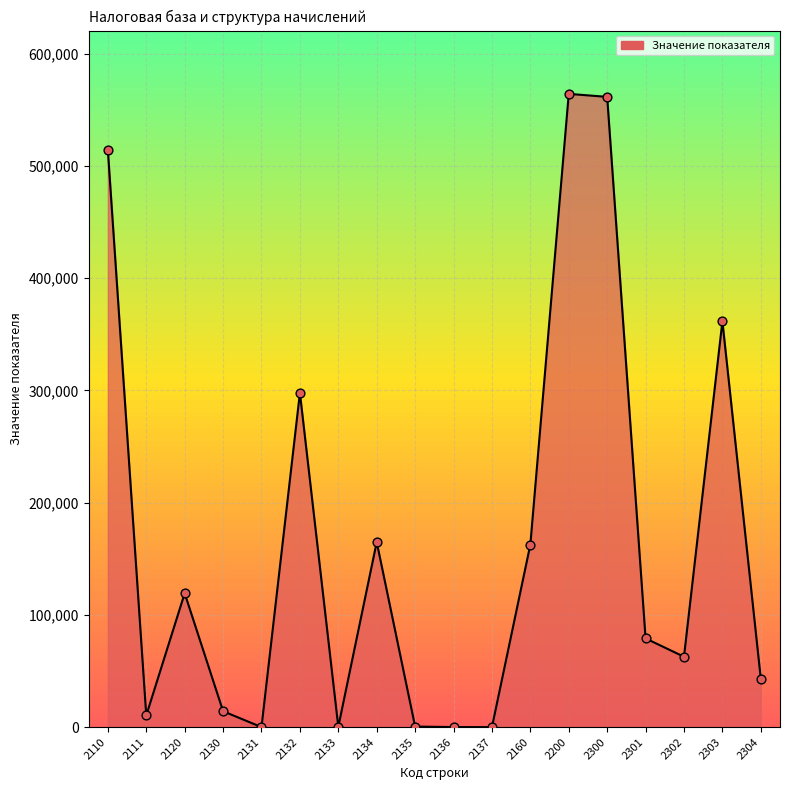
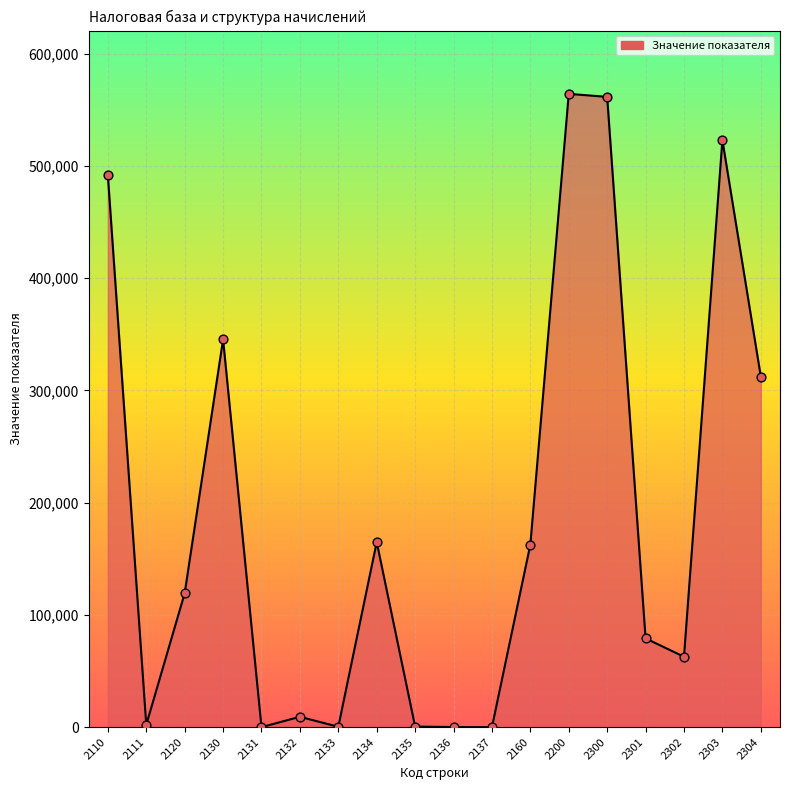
2110: 514,000 -> 492,000
2111: 10,000 -> 2,000
2130: 14,000 -> 345,000
2132: 298,000 -> 9,000
2303: 362,000 -> 523,000
2304: 43,000 -> 312,000
